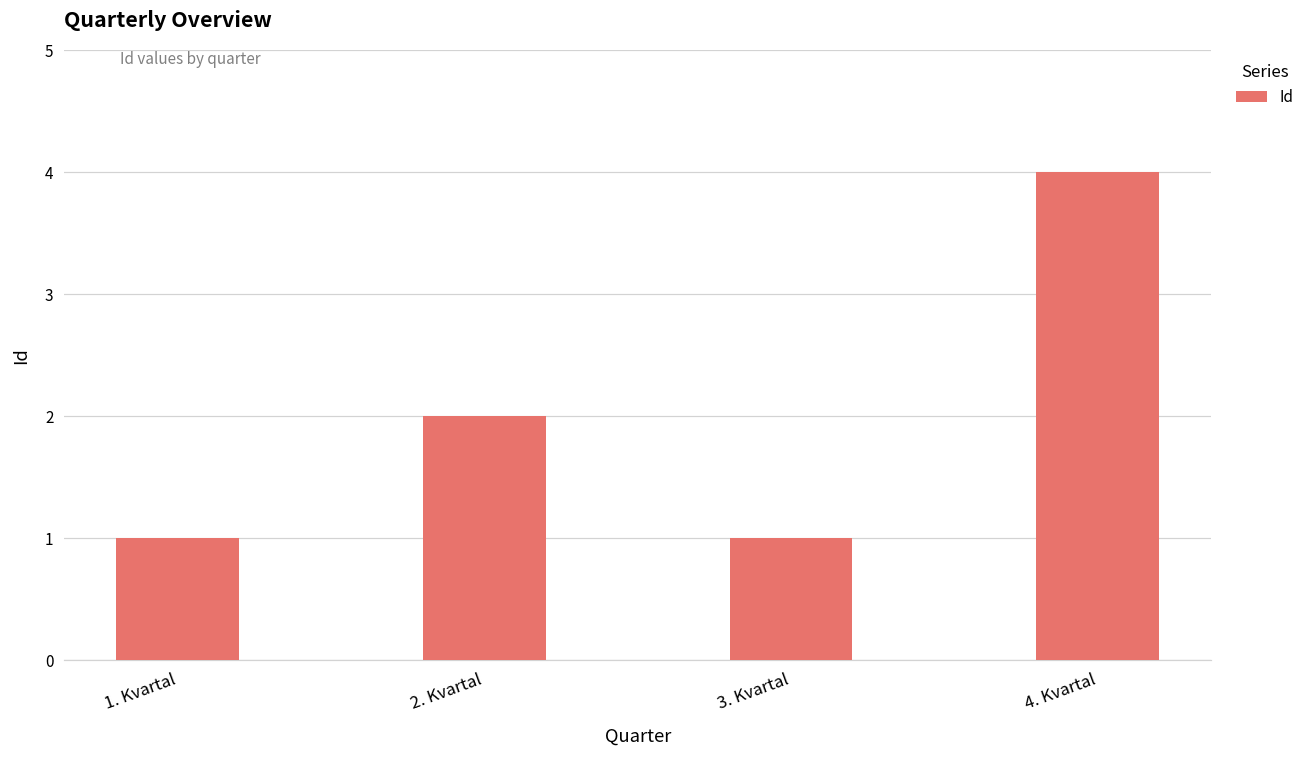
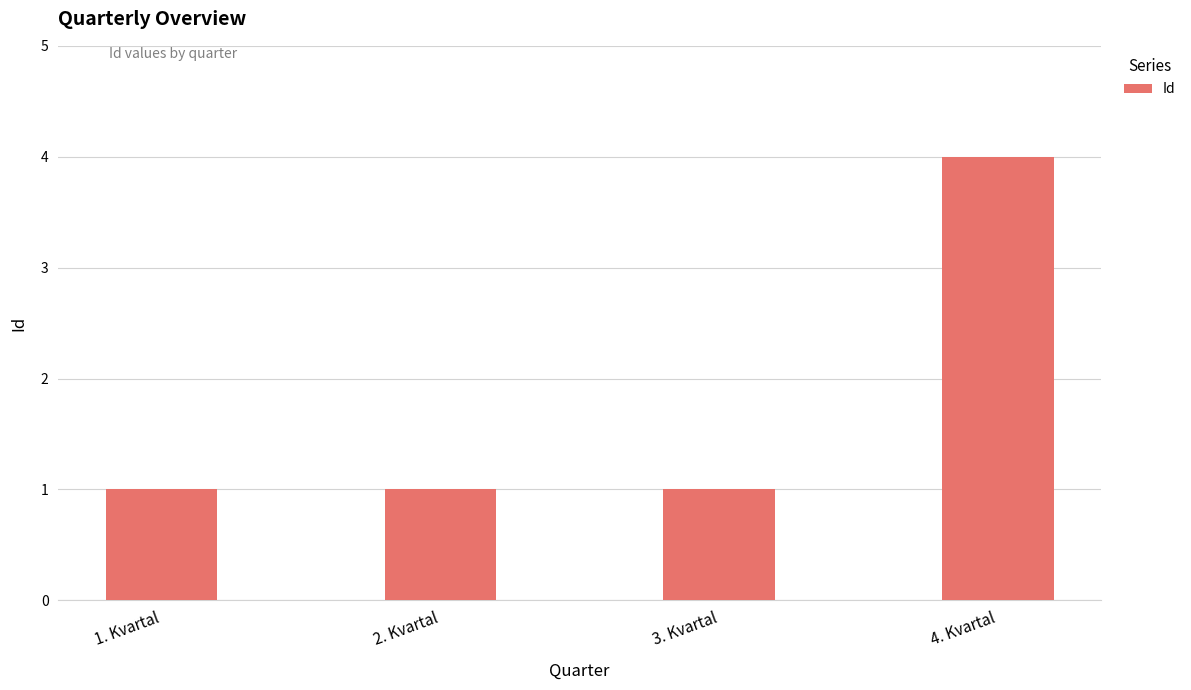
2. Kvartal: 2 -> 1
